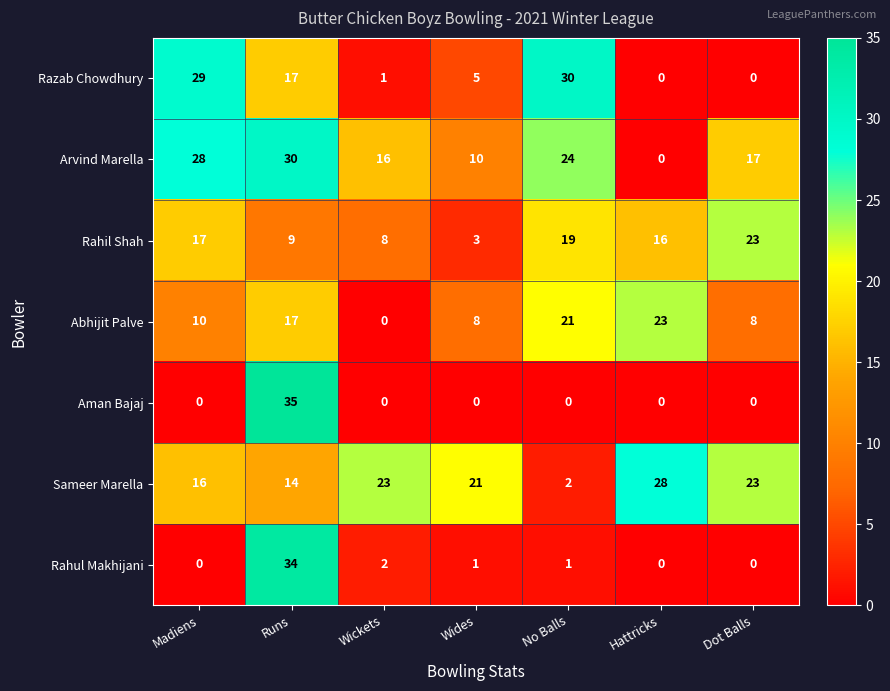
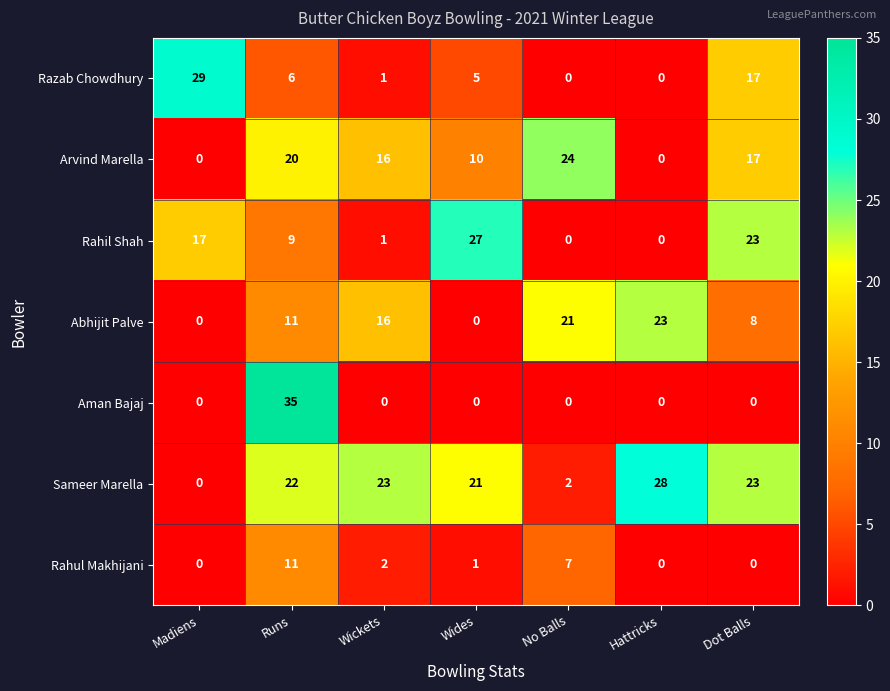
Razab Chowdhury, Runs: 17 -> 6
Razab Chowdhury, No Balls: 30 -> 0
Razab Chowdhury, Dot Balls: 0 -> 17
Arvind Marella, Madiens: 28 -> 0
Arvind Marella, Runs: 30 -> 20
Rahil Shah, Wickets: 8 -> 1
Rahil Shah, Wides: 3 -> 27
Rahil Shah, No Balls: 19 -> 0
Rahil Shah, Hattricks: 16 -> 0
Abhijit Palve, Madiens: 10 -> 0
Abhijit Palve, Runs: 17 -> 11
Abhijit Palve, Wickets: 0 -> 16
Abhijit Palve, Wides: 8 -> 0
Sameer Marella, Madiens: 16 -> 0
Sameer Marella, Runs: 14 -> 22
Rahul Makhijani, Runs: 34 -> 11
Rahul Makhijani, No Balls: 1 -> 7
